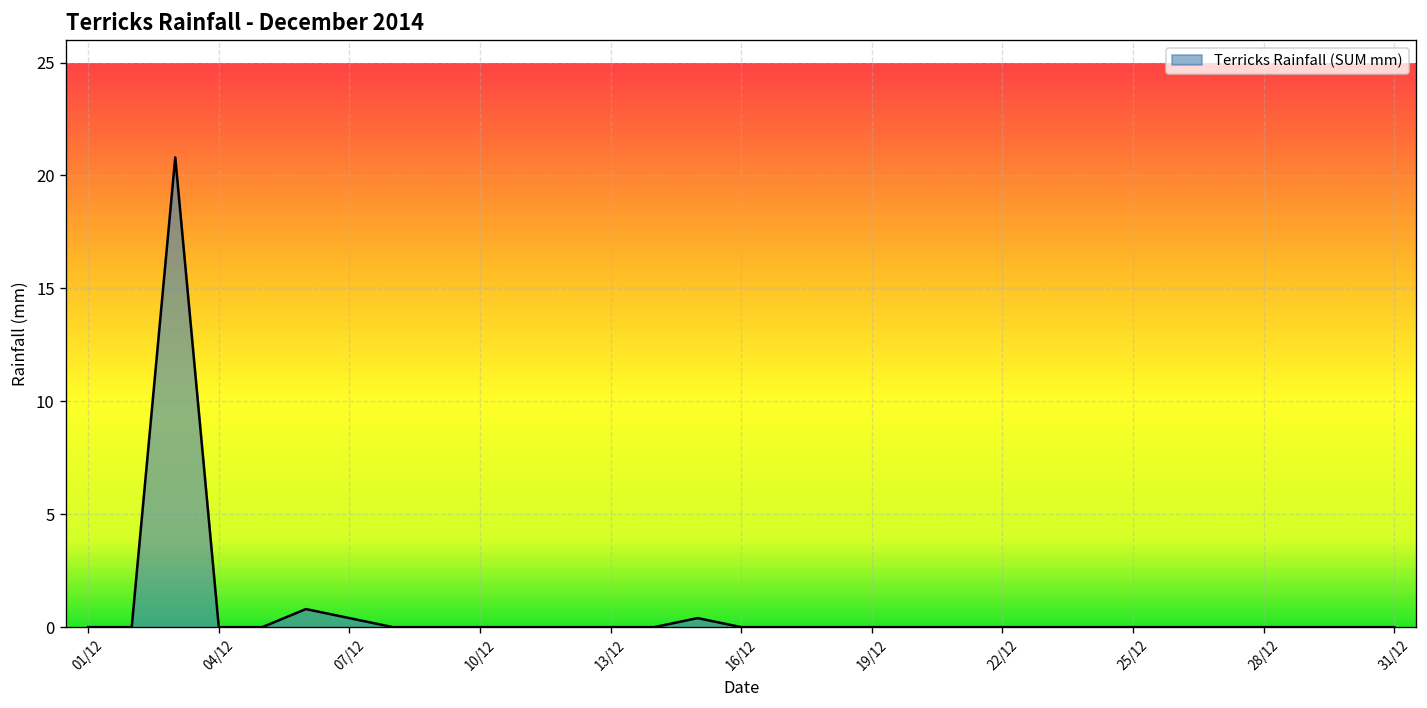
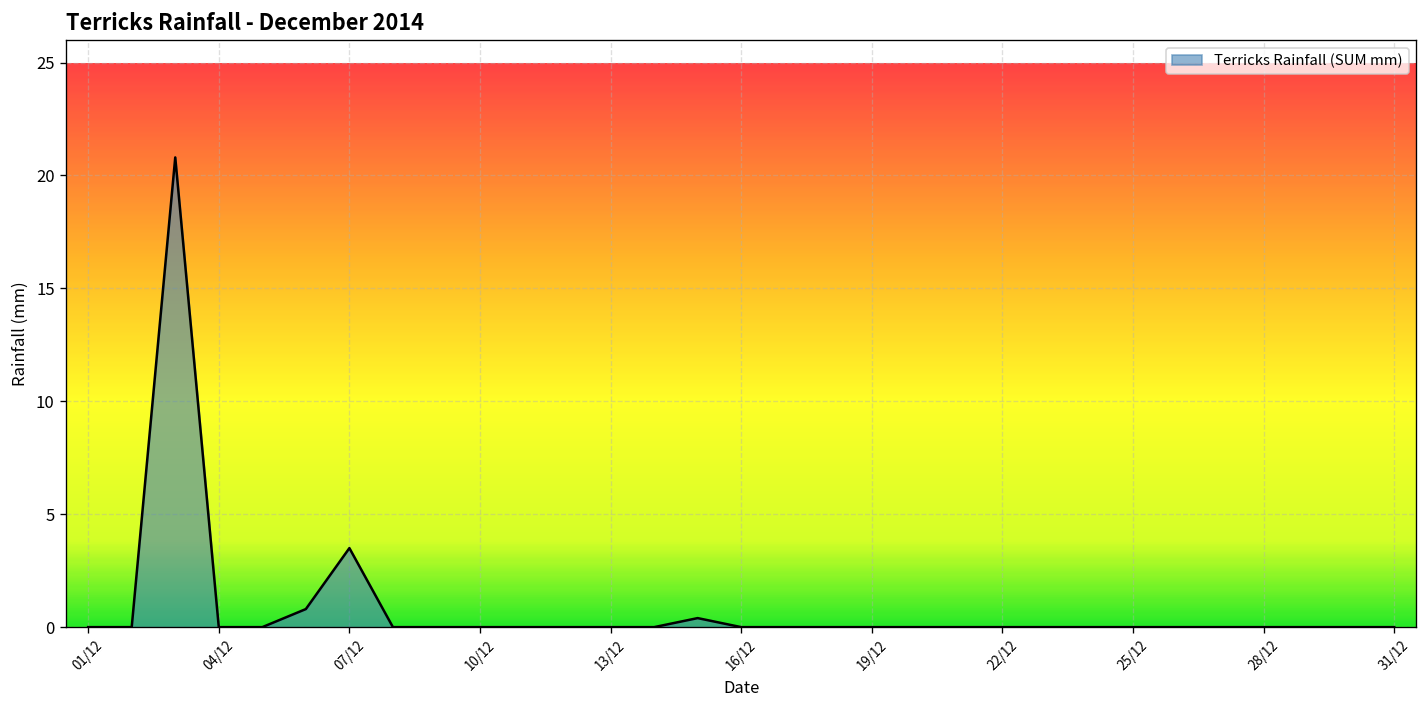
07/12: 0.4 -> 3.5
